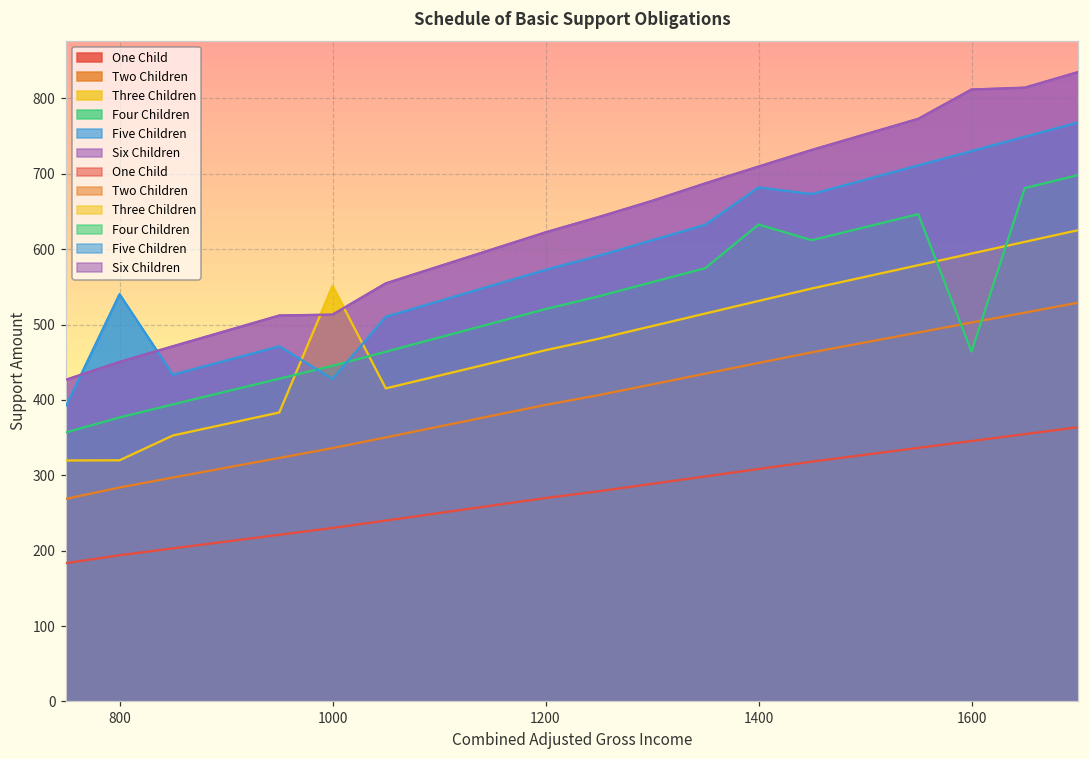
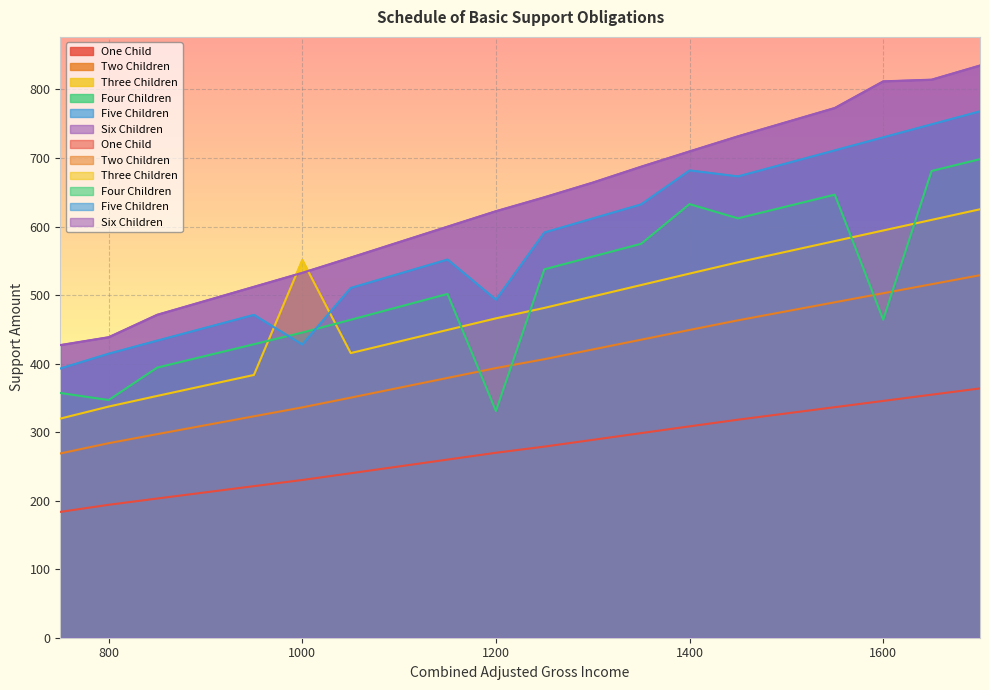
Three Children, 800: 320 -> 340
Four Children, 800: 380 -> 350
Five Children, 800: 540 -> 410
Six Children, 800: 450 -> 440
Six Children, 1000: 510 -> 530
Four Children, 1200: 520 -> 330
Five Children, 1200: 570 -> 490
